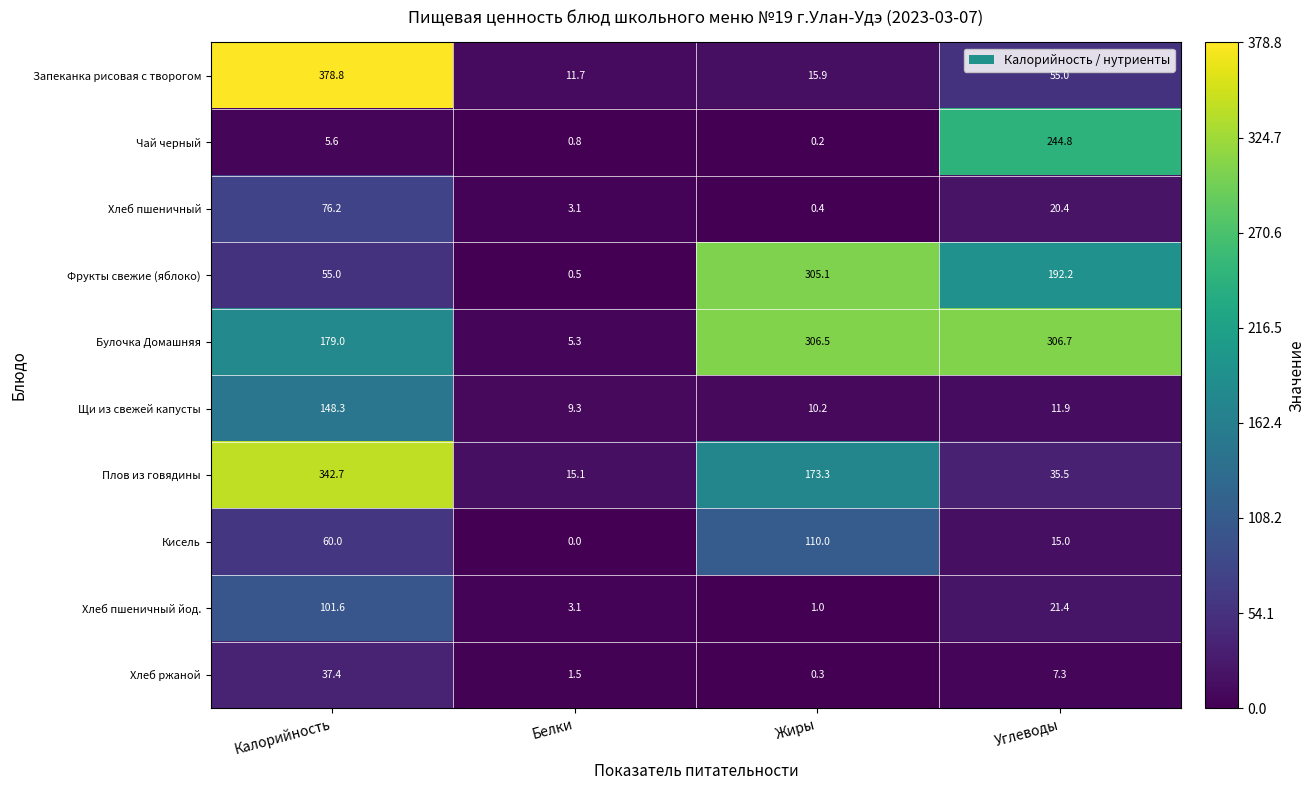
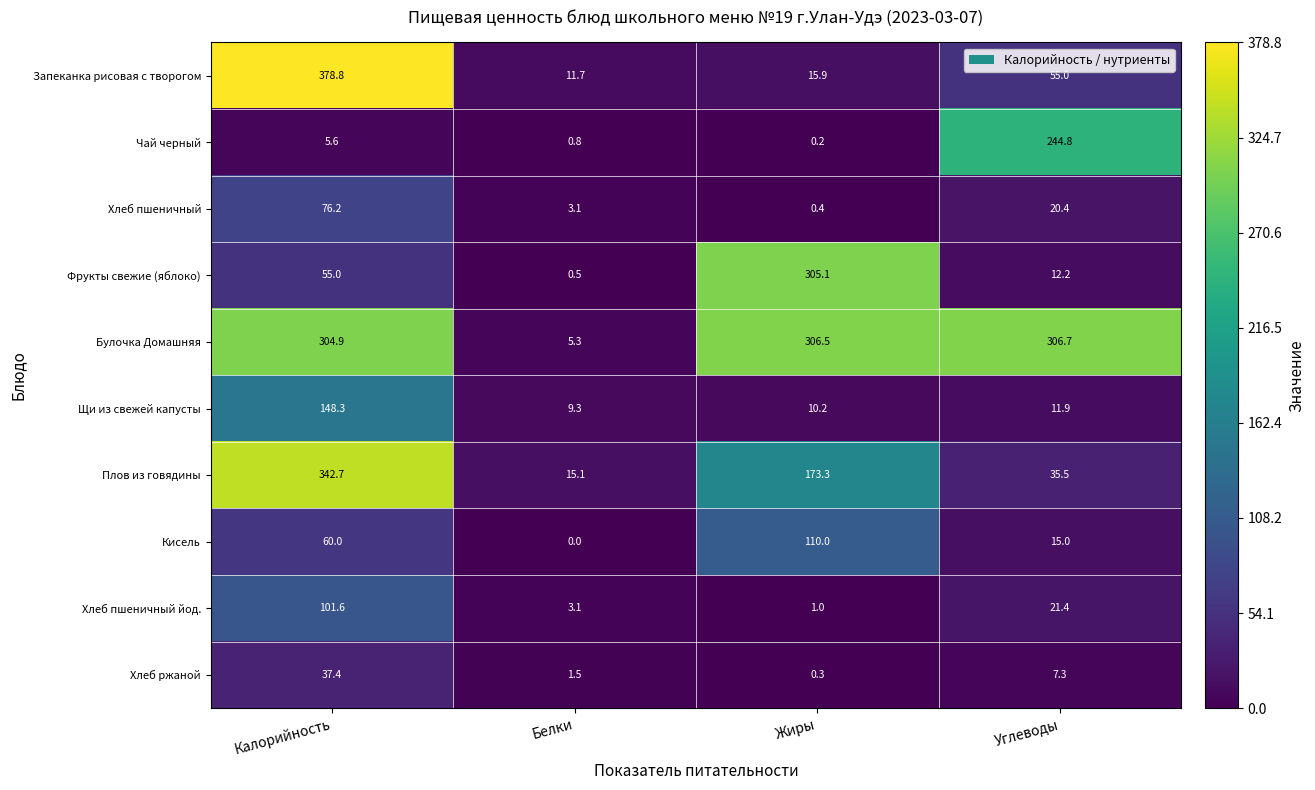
Фрукты свежие (яблоко), Углеводы: 192.2 -> 12.2
Булочка Домашняя, Калорийность: 179.0 -> 304.9
